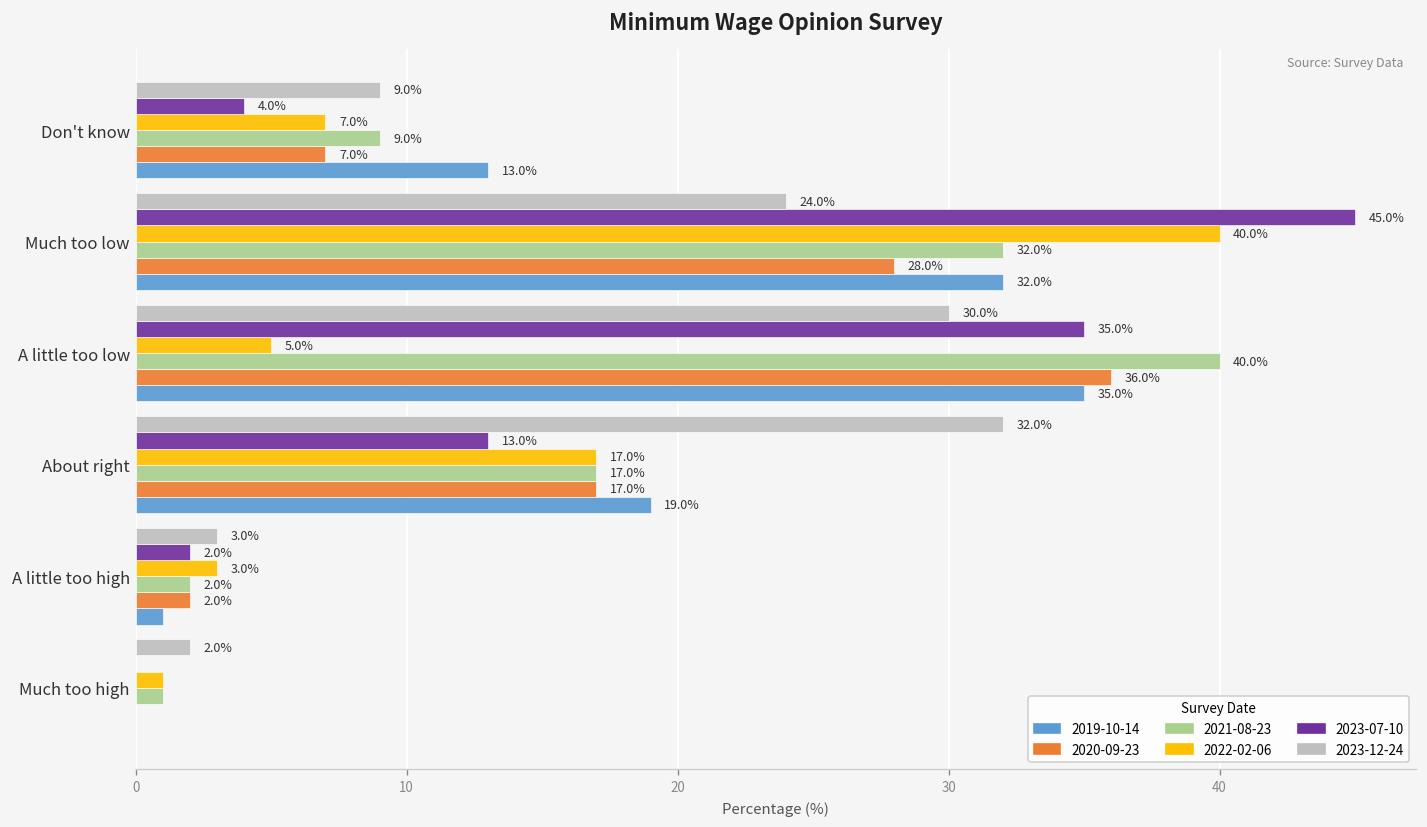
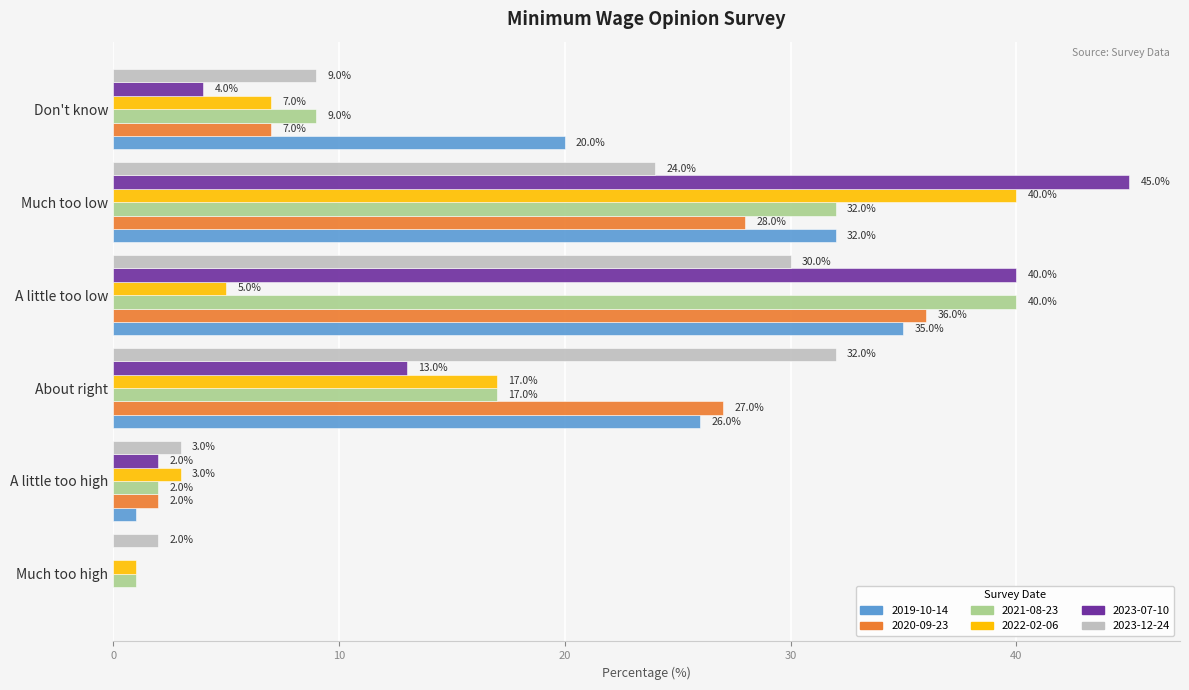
2019-10-14, Don't know: 13.0% -> 20.0%
2023-07-10, A little too low: 35.0% -> 40.0%
2020-09-23, About right: 17.0% -> 27.0%
2019-10-14, About right: 19.0% -> 26.0%
